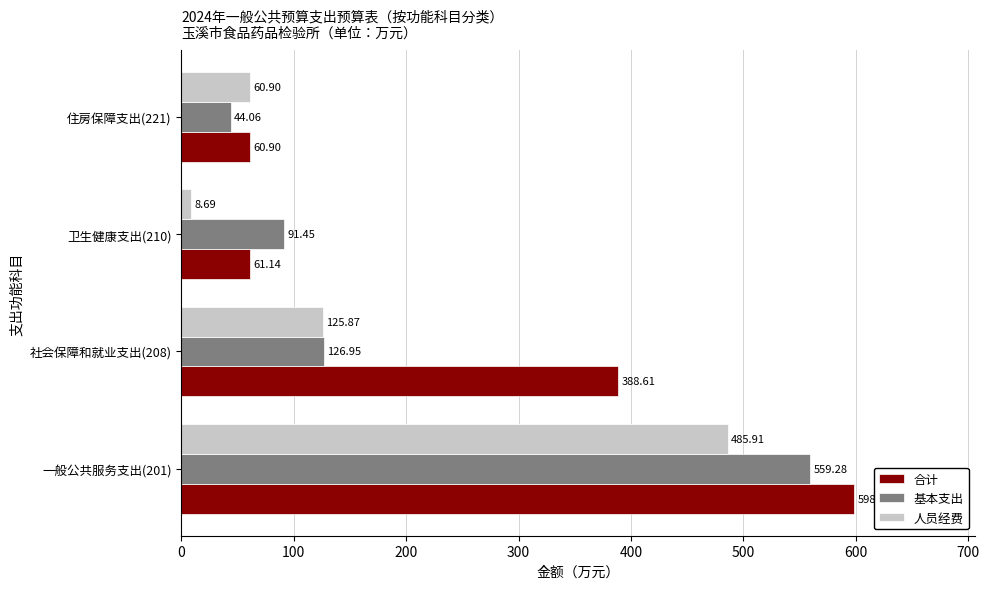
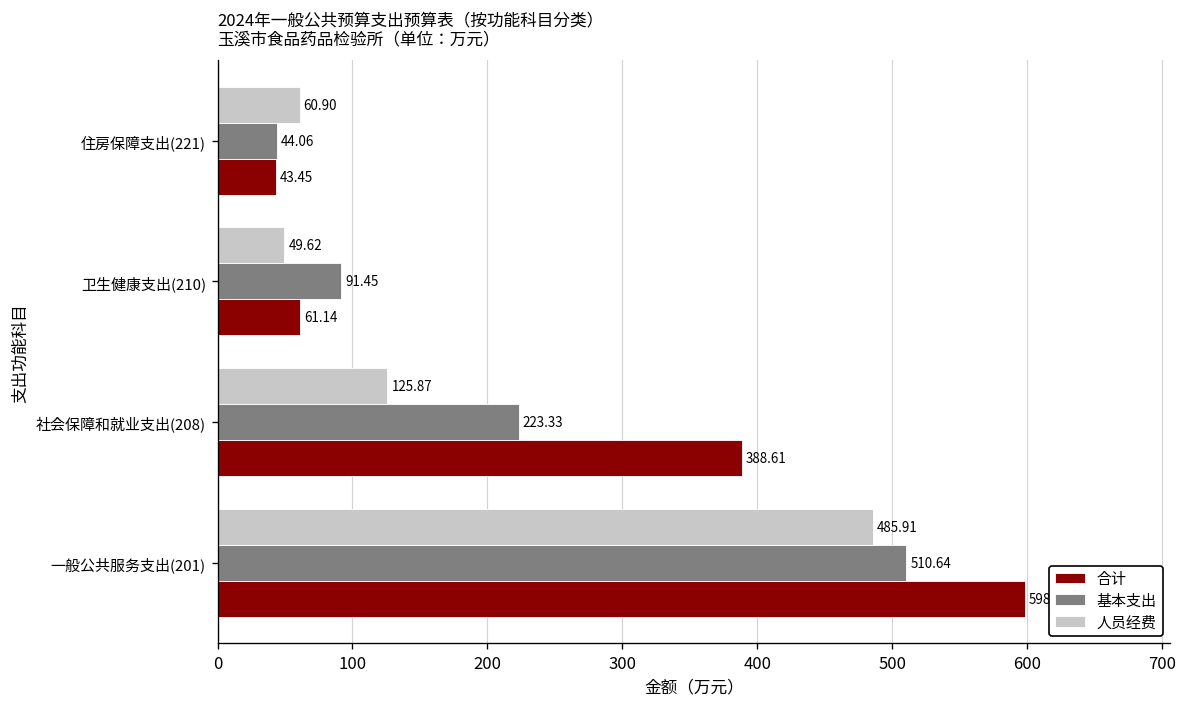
合计, 住房保障支出(221): 60.90 -> 43.45
人员经费, 卫生健康支出(210): 8.69 -> 49.62
基本支出, 社会保障和就业支出(208): 126.95 -> 223.33
基本支出, 一般公共服务支出(201): 559.28 -> 510.64
